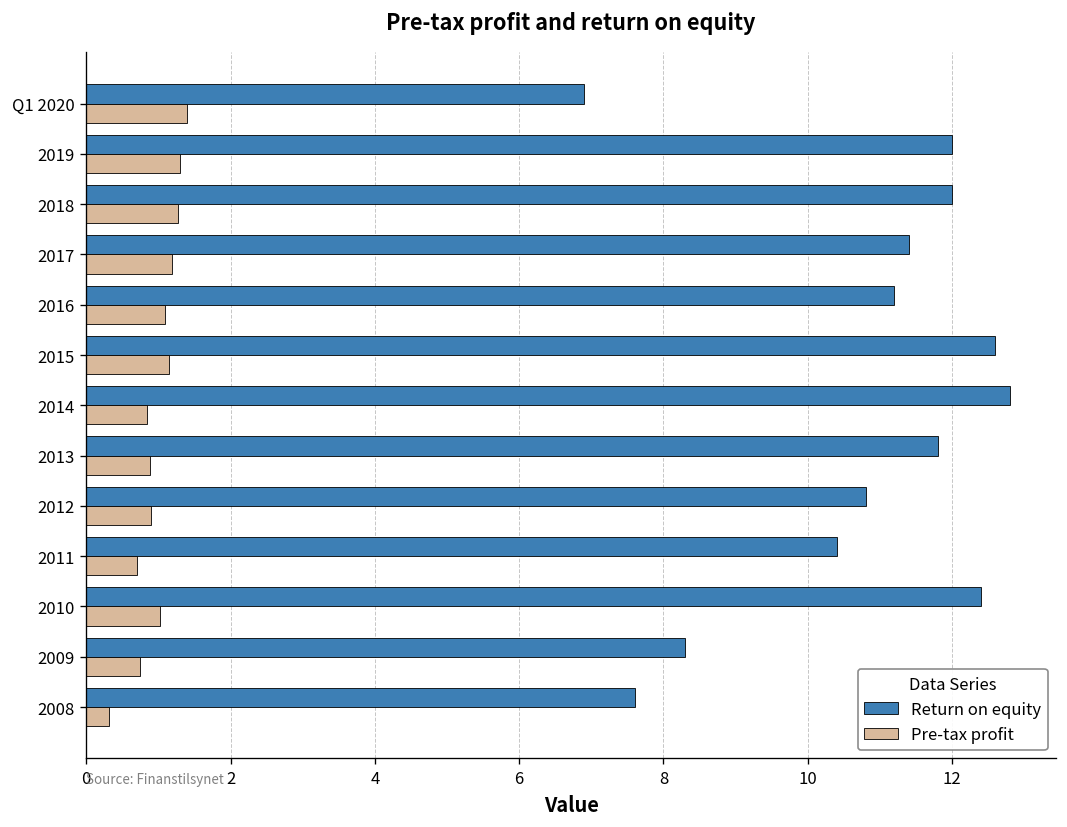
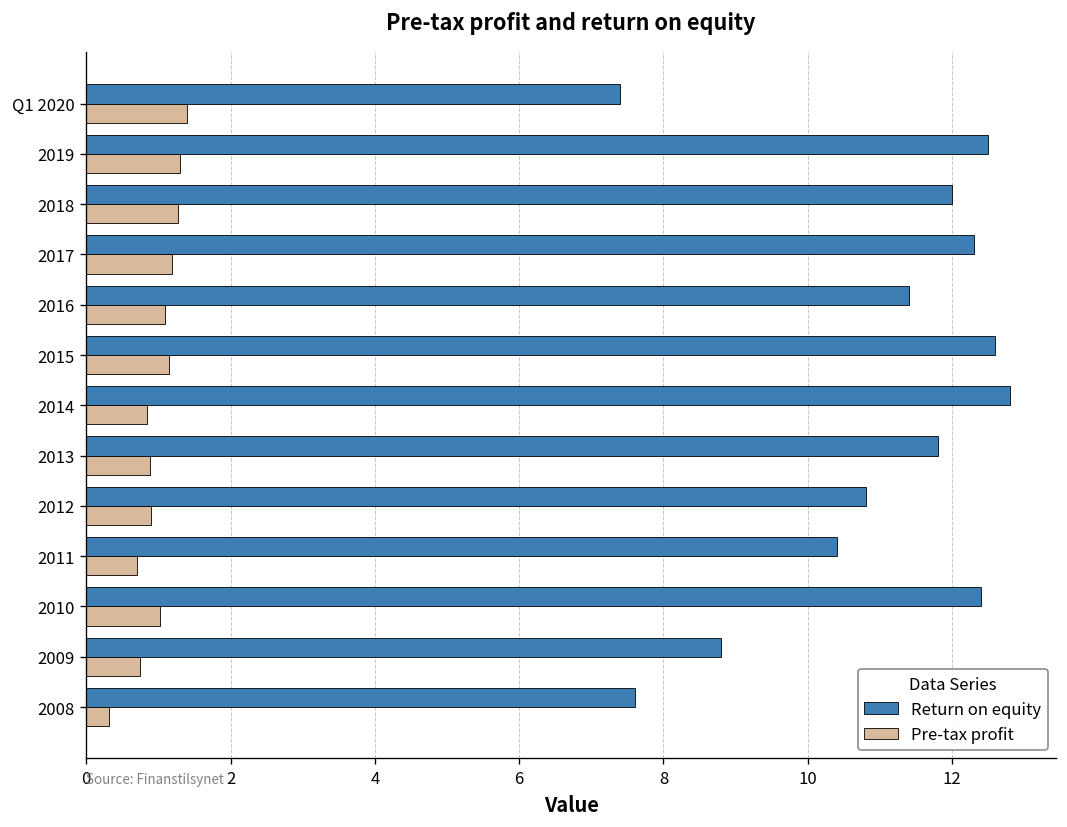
Return on equity, Q1 2020: 6.9 -> 7.4
Return on equity, 2019: 12.0 -> 12.5
Return on equity, 2017: 11.4 -> 12.3
Return on equity, 2016: 11.2 -> 11.4
Return on equity, 2009: 8.3 -> 8.8
